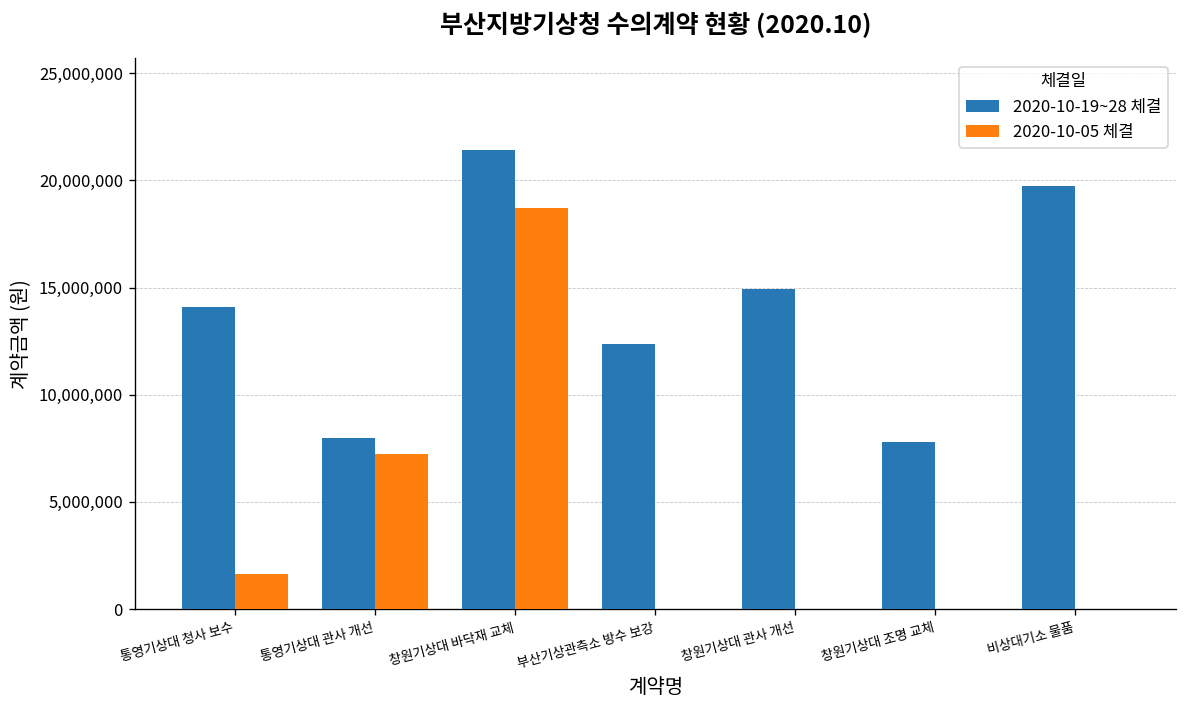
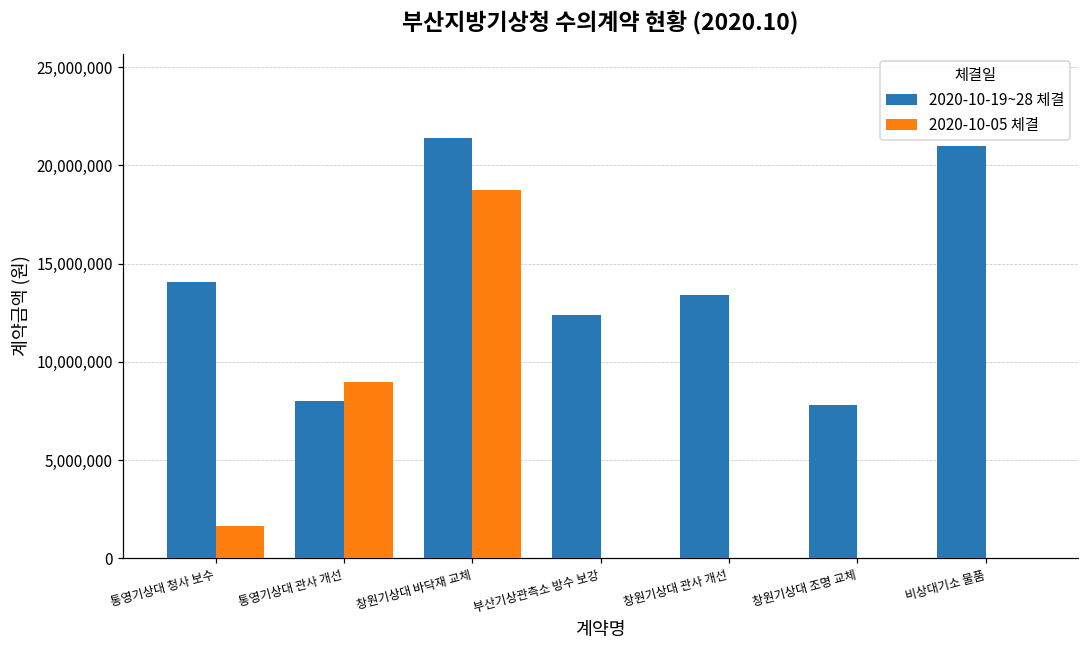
2020-10-05 체결, 통영기상대 관사 개선: 7,300,000 -> 9,000,000
2020-10-19~28 체결, 창원기상대 관사 개선: 14,900,000 -> 13,400,000
2020-10-19~28 체결, 비상대기소 물품: 19,700,000 -> 21,000,000
